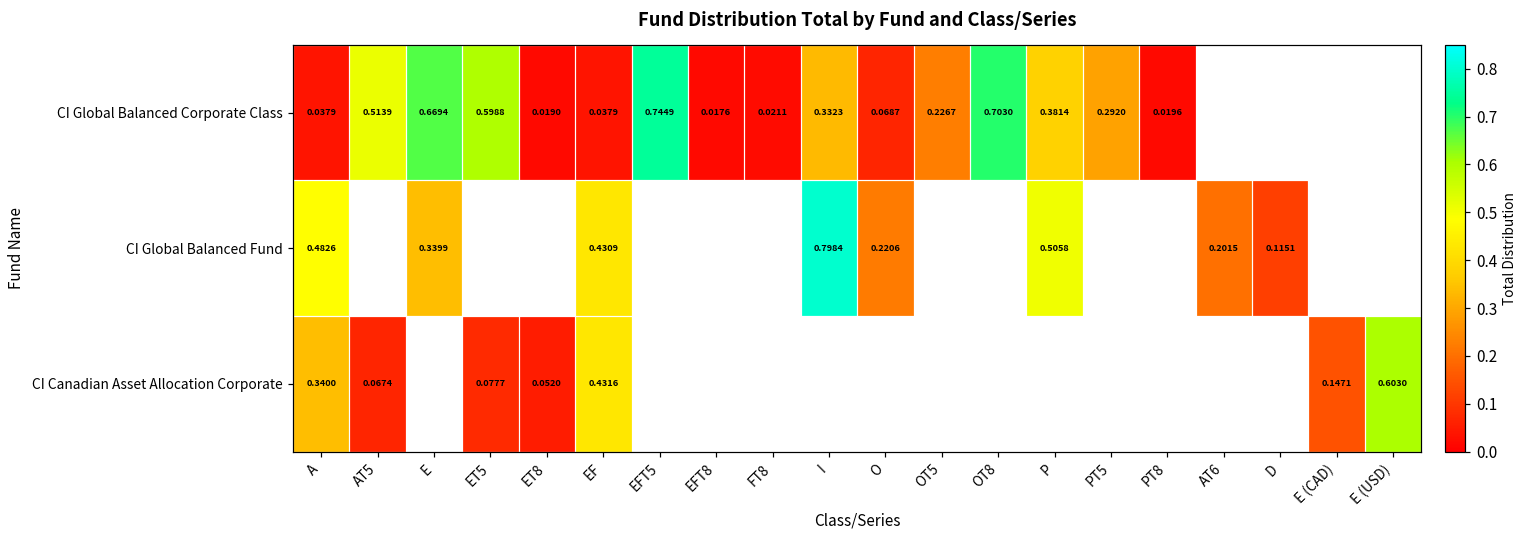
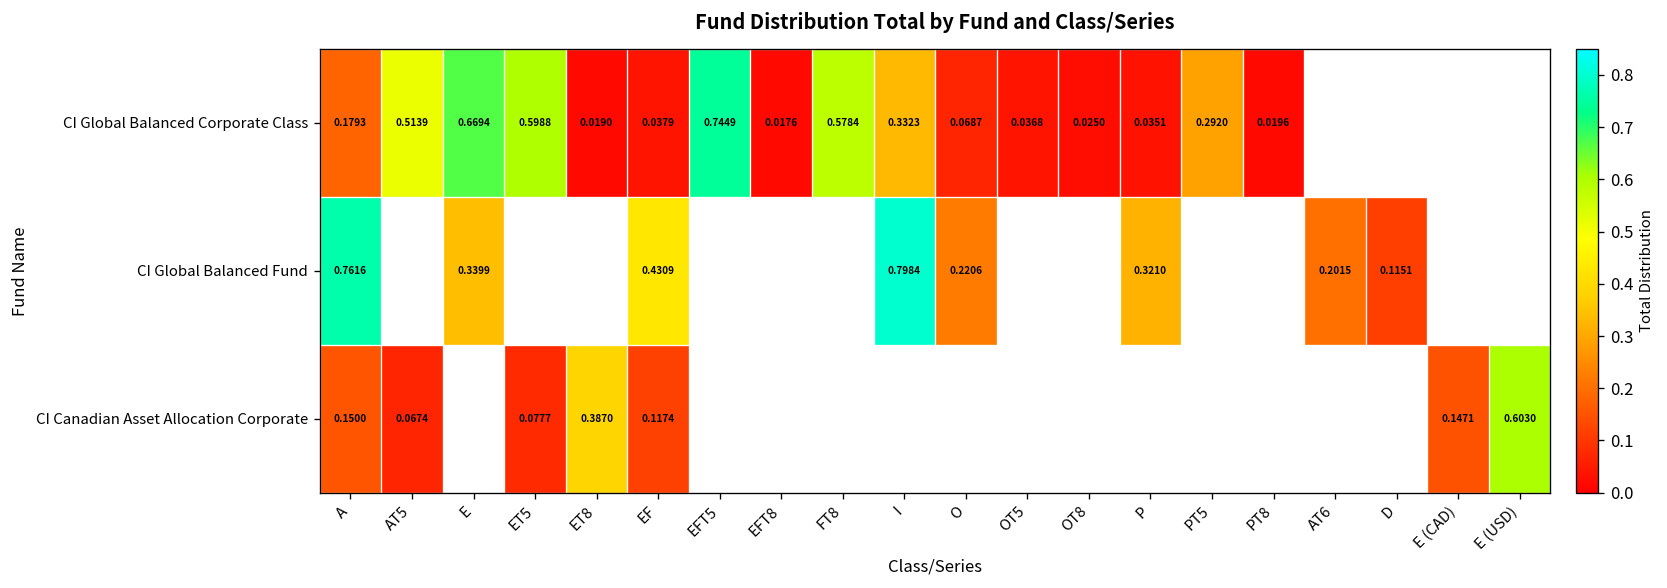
CI Global Balanced Corporate Class, A: 0.0379 -> 0.1793
CI Global Balanced Corporate Class, FT8: 0.0211 -> 0.5784
CI Global Balanced Corporate Class, OT5: 0.2267 -> 0.0368
CI Global Balanced Corporate Class, OT8: 0.7030 -> 0.0250
CI Global Balanced Corporate Class, P: 0.3814 -> 0.0351
CI Global Balanced Fund, A: 0.4826 -> 0.7616
CI Global Balanced Fund, P: 0.5058 -> 0.3210
CI Canadian Asset Allocation Corporate, A: 0.3400 -> 0.1500
CI Canadian Asset Allocation Corporate, ET8: 0.0520 -> 0.3870
CI Canadian Asset Allocation Corporate, EF: 0.4316 -> 0.1174
